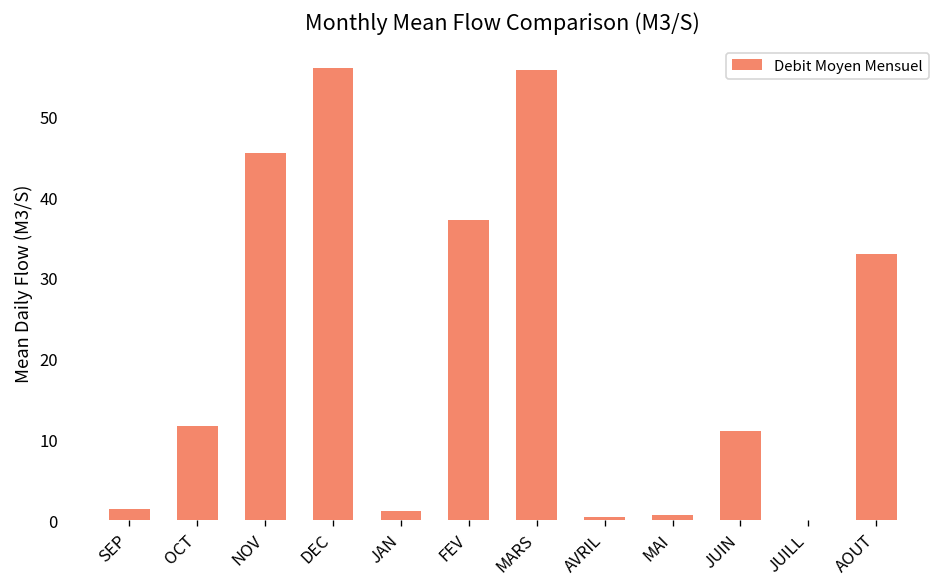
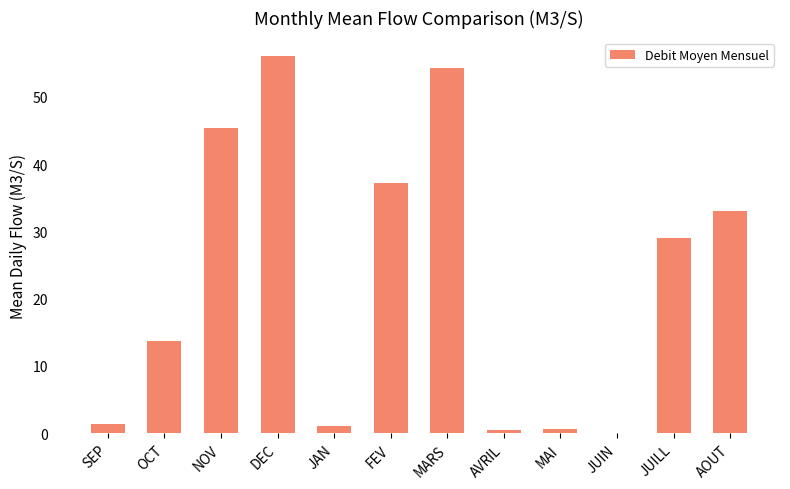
OCT: 12 -> 14
MARS: 56 -> 54
JUIN: 11 -> 0
JUILL: 0 -> 29
